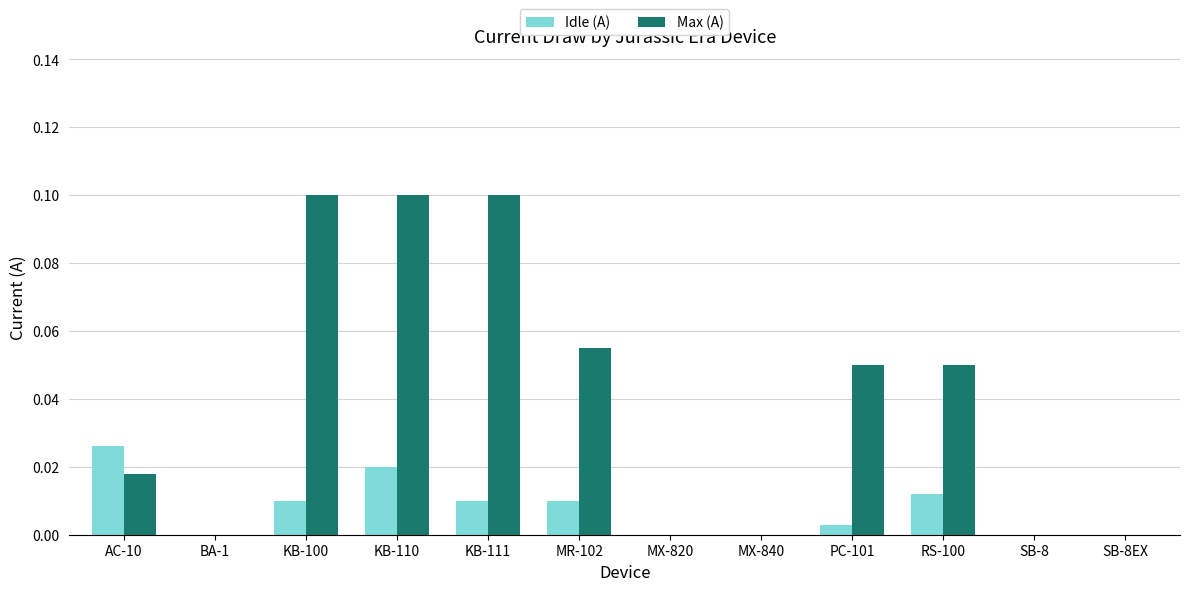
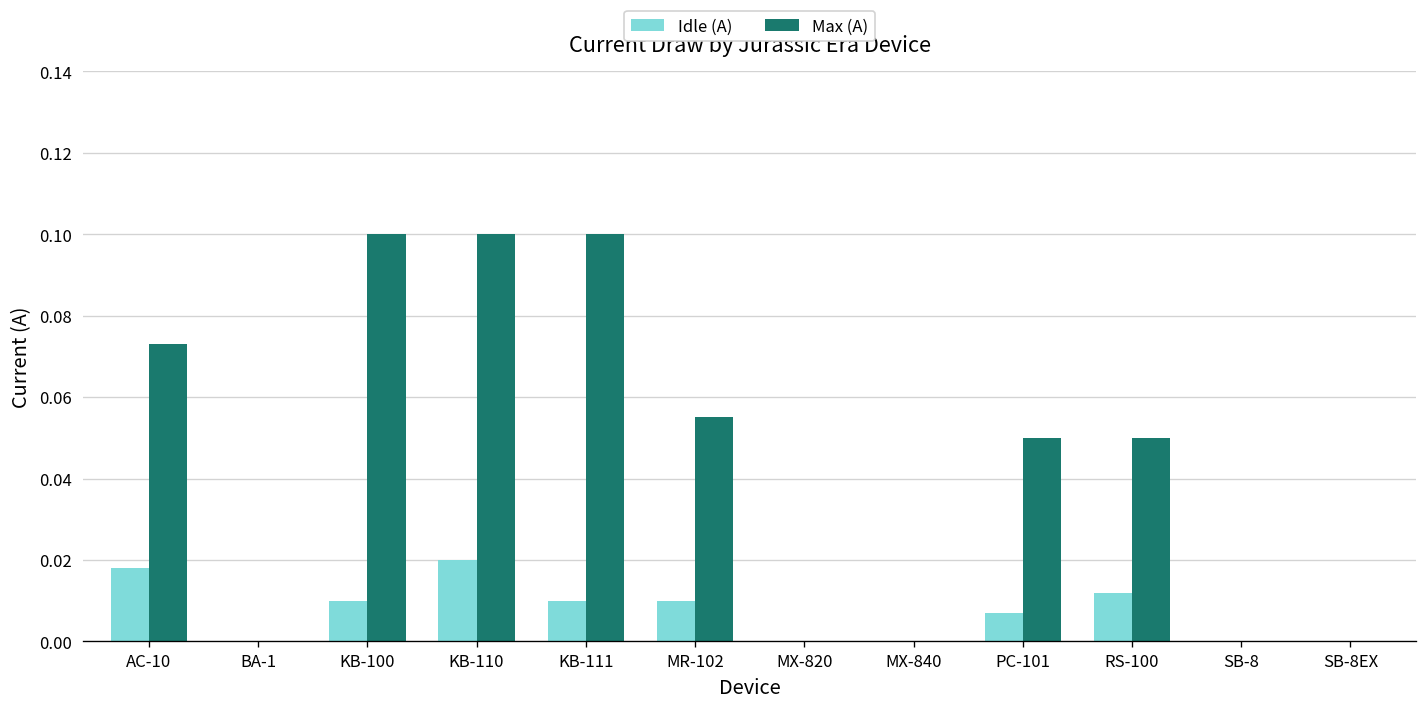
Idle (A), AC-10: 0.026 -> 0.018
Max (A), AC-10: 0.018 -> 0.073
Idle (A), PC-101: 0.003 -> 0.007
